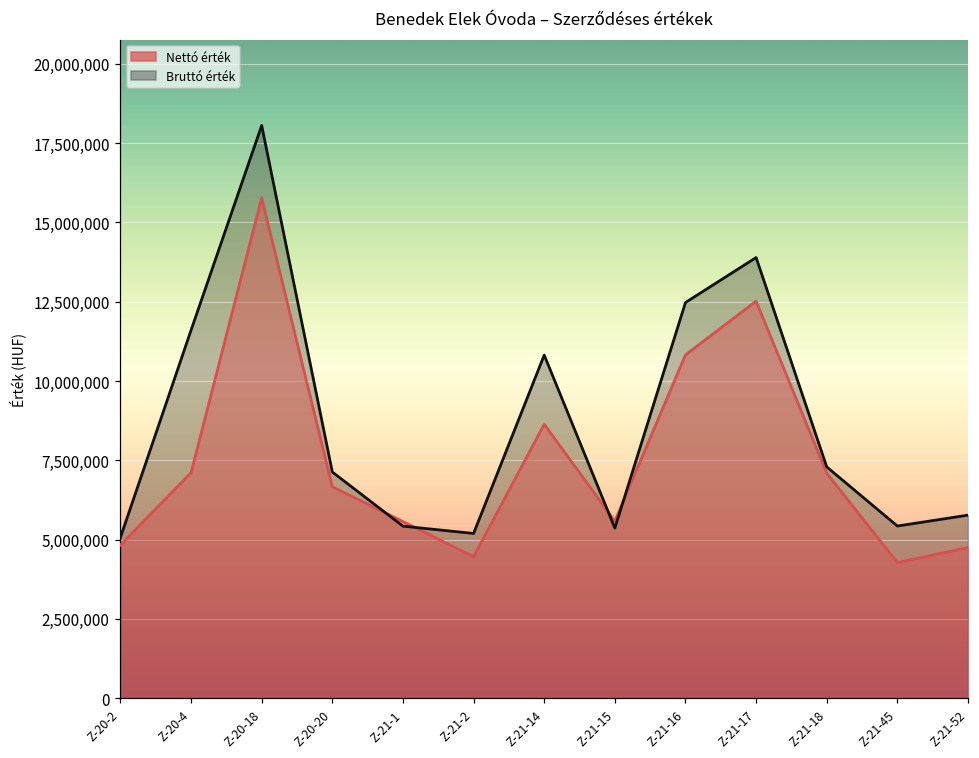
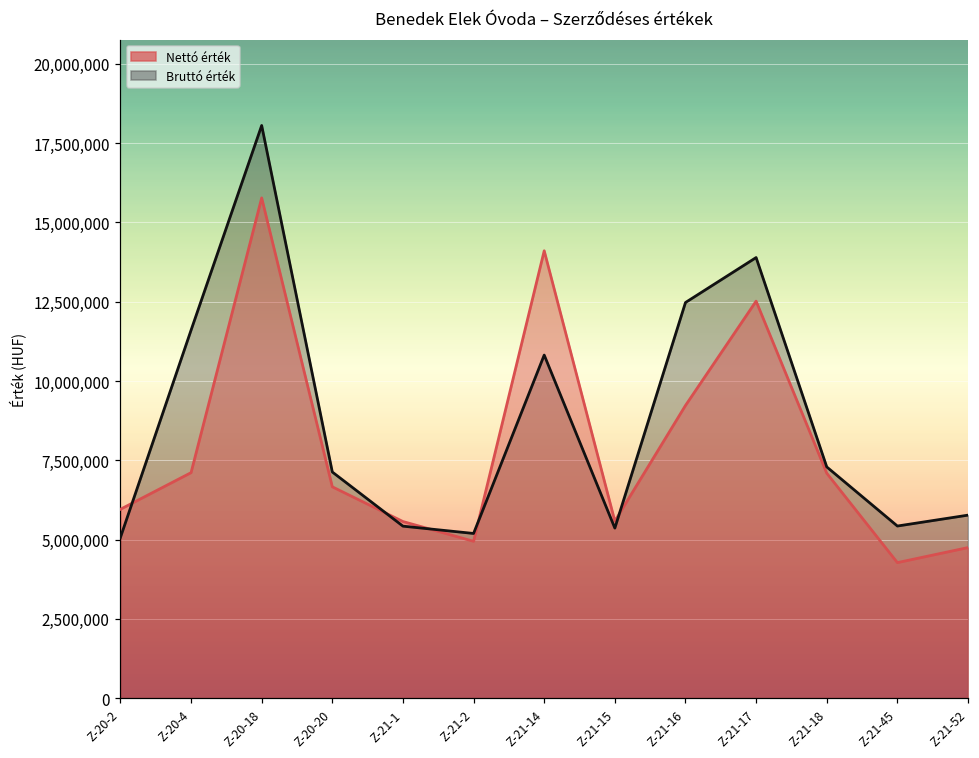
Nettó érték, Z-20-2: 4,800,000 -> 6,000,000
Nettó érték, Z-21-2: 4,500,000 -> 4,900,000
Nettó érték, Z-21-14: 8,600,000 -> 14,100,000
Nettó érték, Z-21-16: 10,800,000 -> 9,200,000
